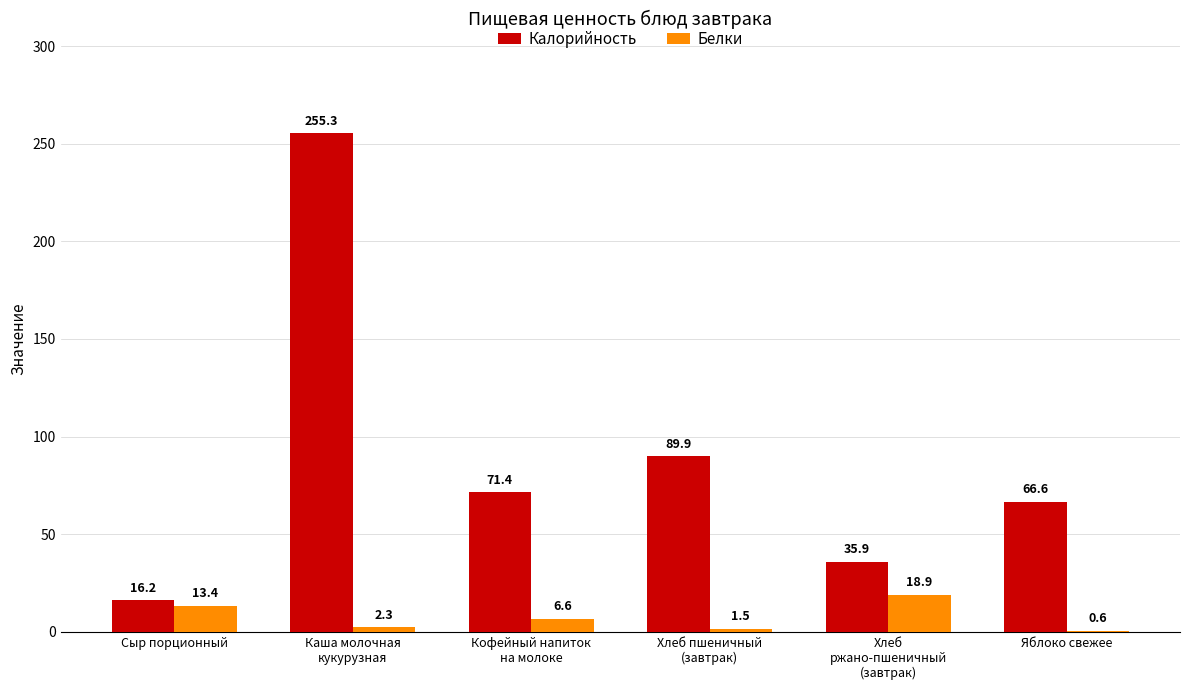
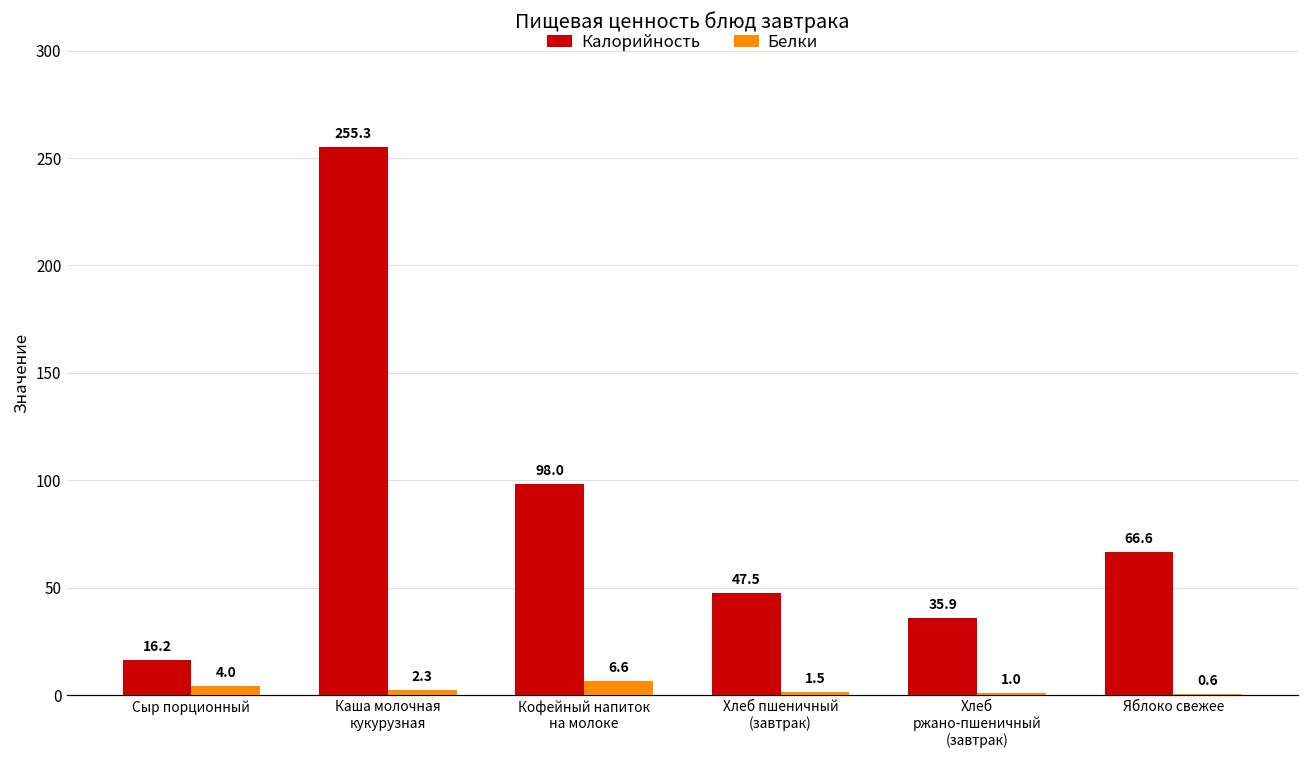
Белки, Сыр порционный: 13.4 -> 4.0
Калорийность, Кофейный напиток на молоке: 71.4 -> 98.0
Калорийность, Хлеб пшеничный (завтрак): 89.9 -> 47.5
Белки, Хлеб ржано-пшеничный (завтрак): 18.9 -> 1.0
